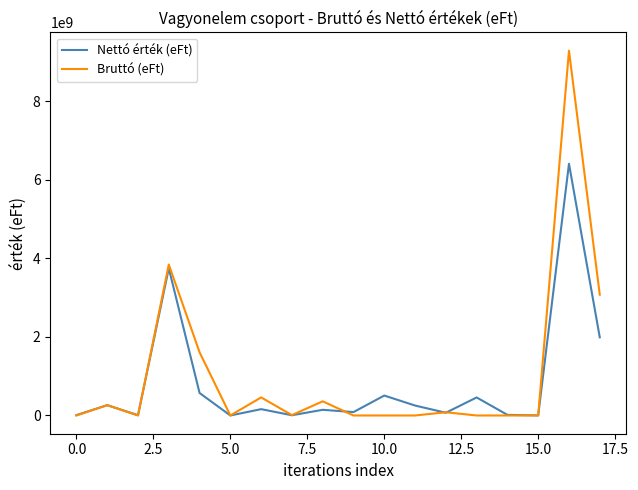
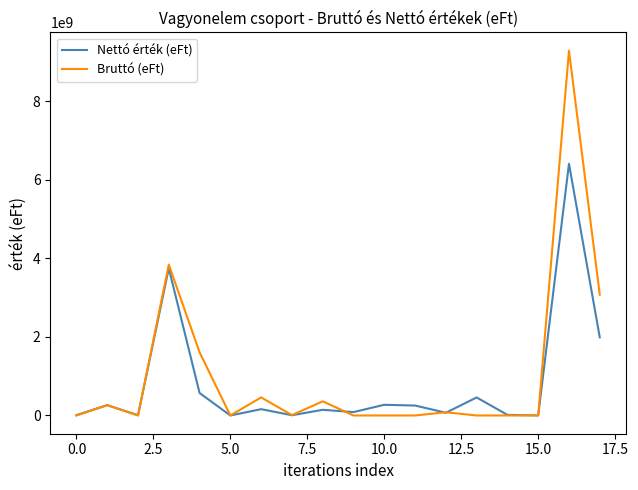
Nettó érték (eFt), 10.0: 500000000 -> 300000000
